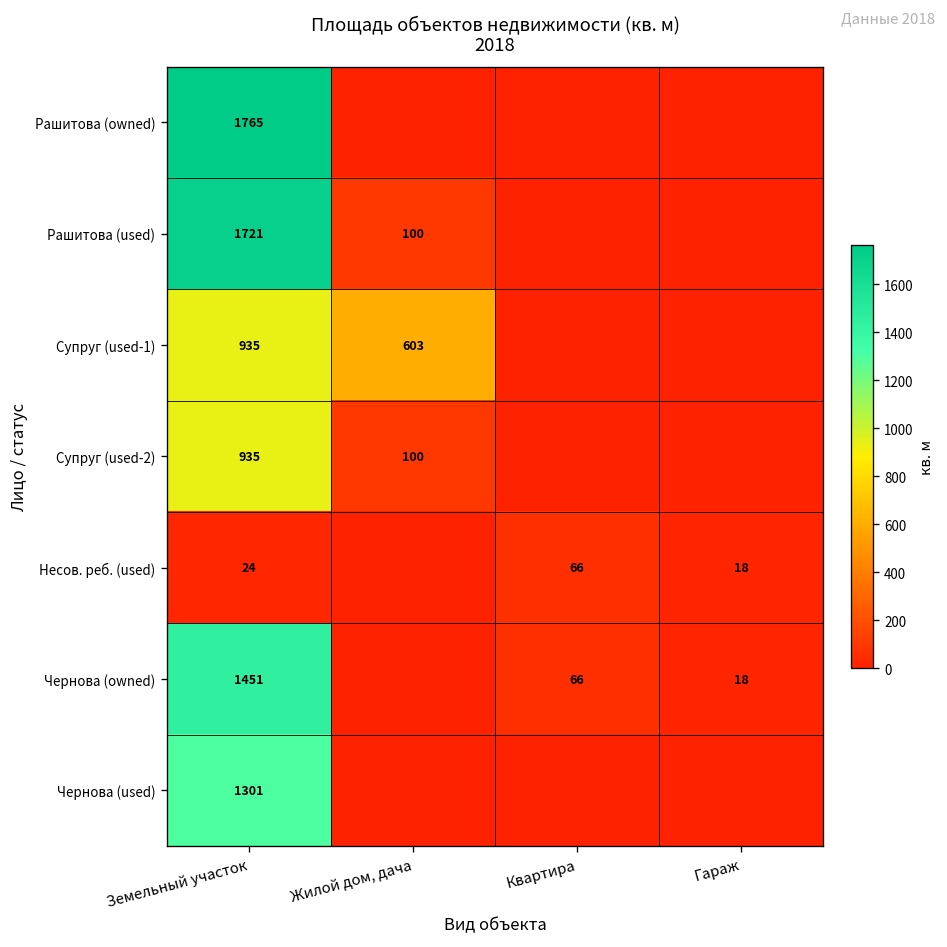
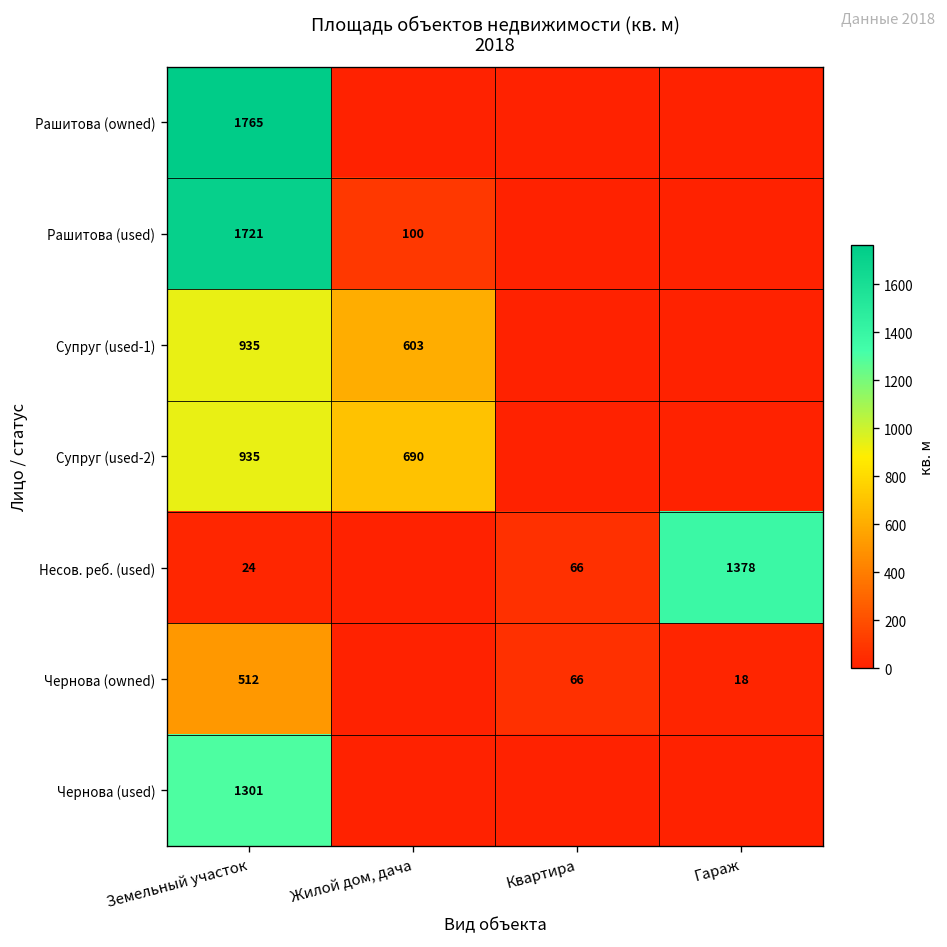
Супруг (used-2), Жилой дом, дача: 100 -> 690
Несов. реб. (used), Гараж: 18 -> 1378
Чернова (owned), Земельный участок: 1451 -> 512
